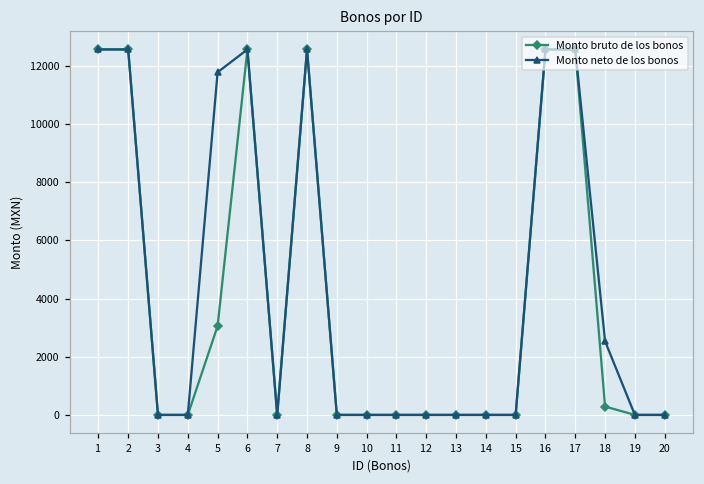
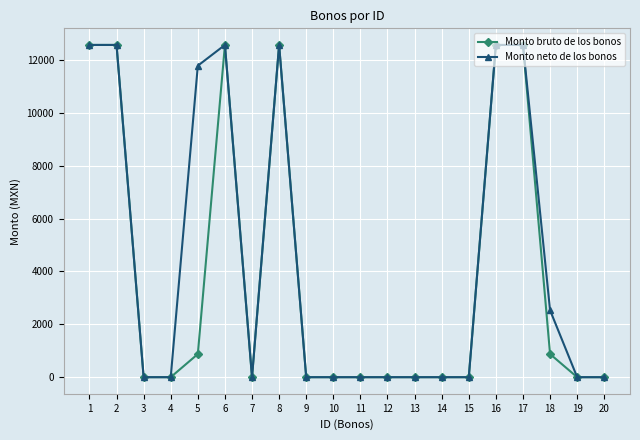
Monto bruto de los bonos, 5: 3100 -> 900
Monto bruto de los bonos, 18: 300 -> 900
